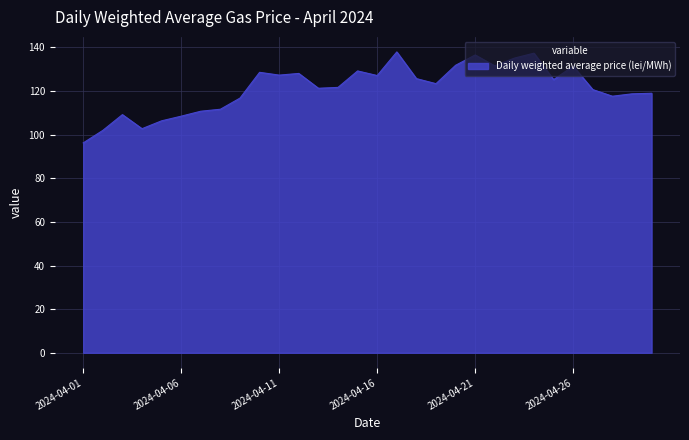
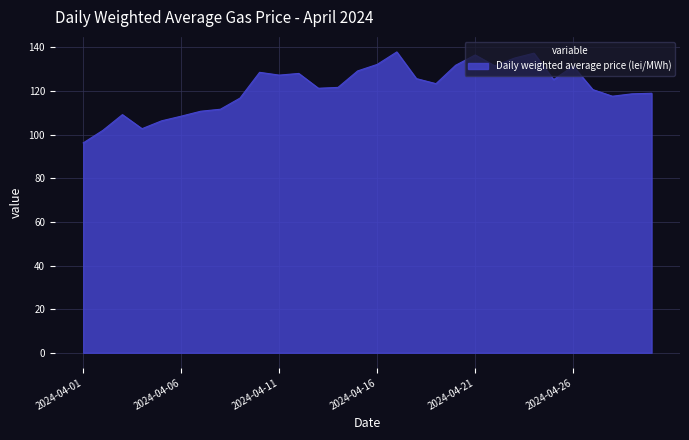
2024-04-16: 127 -> 132
